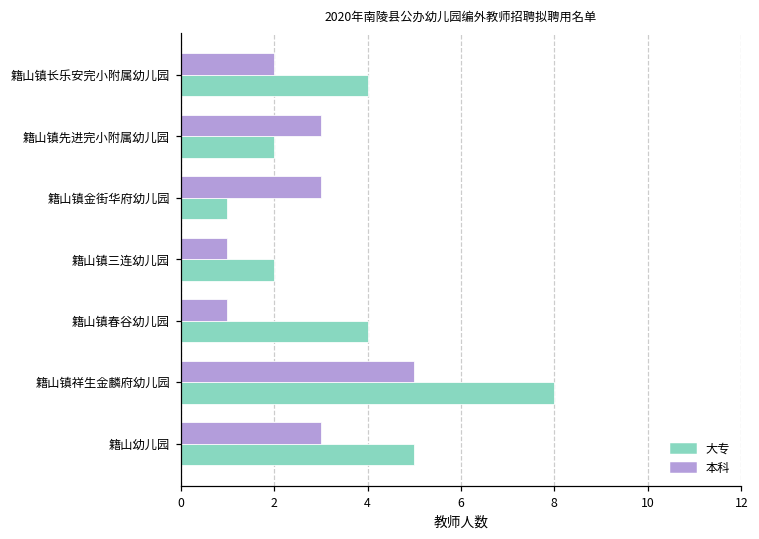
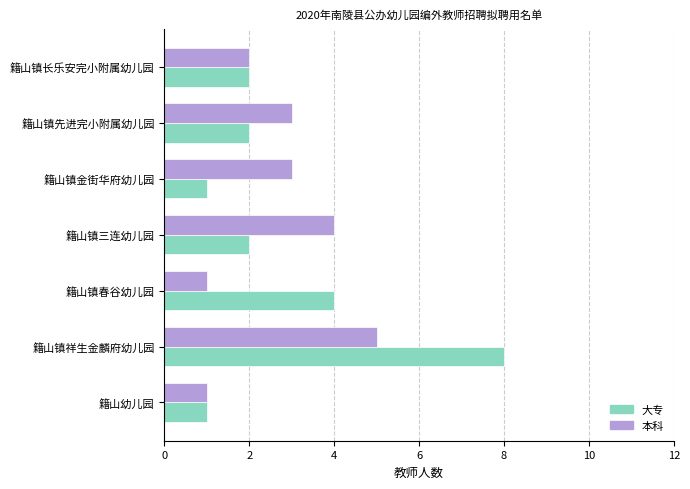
大专, 籍山镇长乐安完小附属幼儿园: 4 -> 2
本科, 籍山镇三连幼儿园: 1 -> 4
本科, 籍山幼儿园: 3 -> 1
大专, 籍山幼儿园: 5 -> 1
